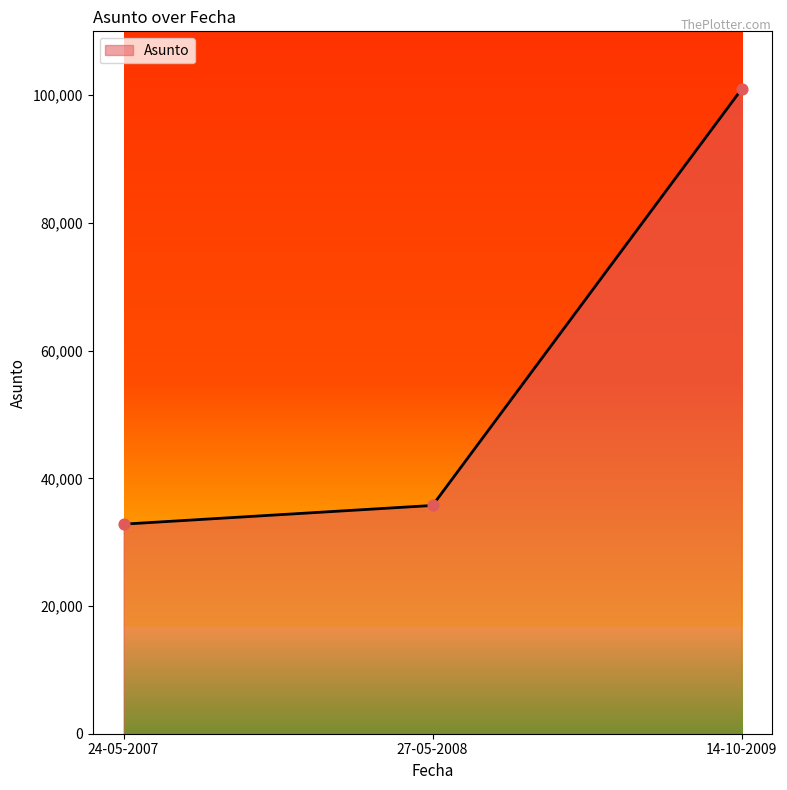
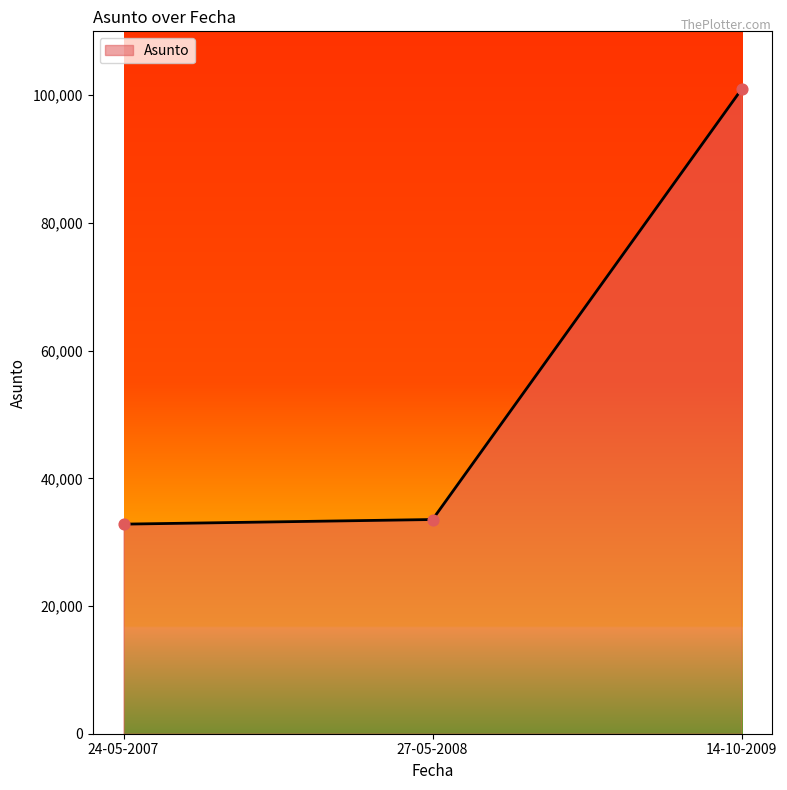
27-05-2008: 36,000 -> 34,000
